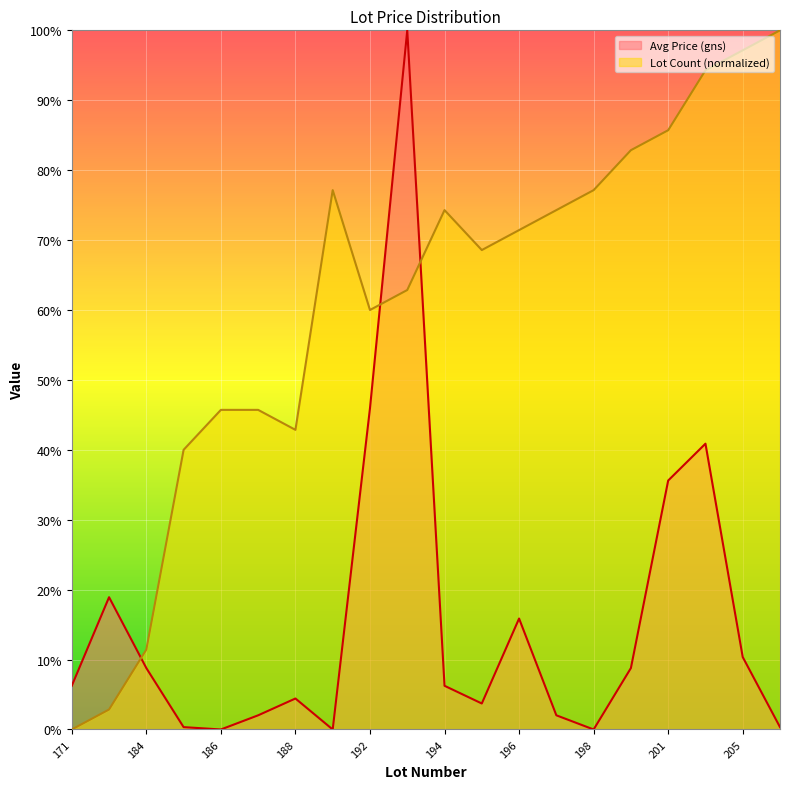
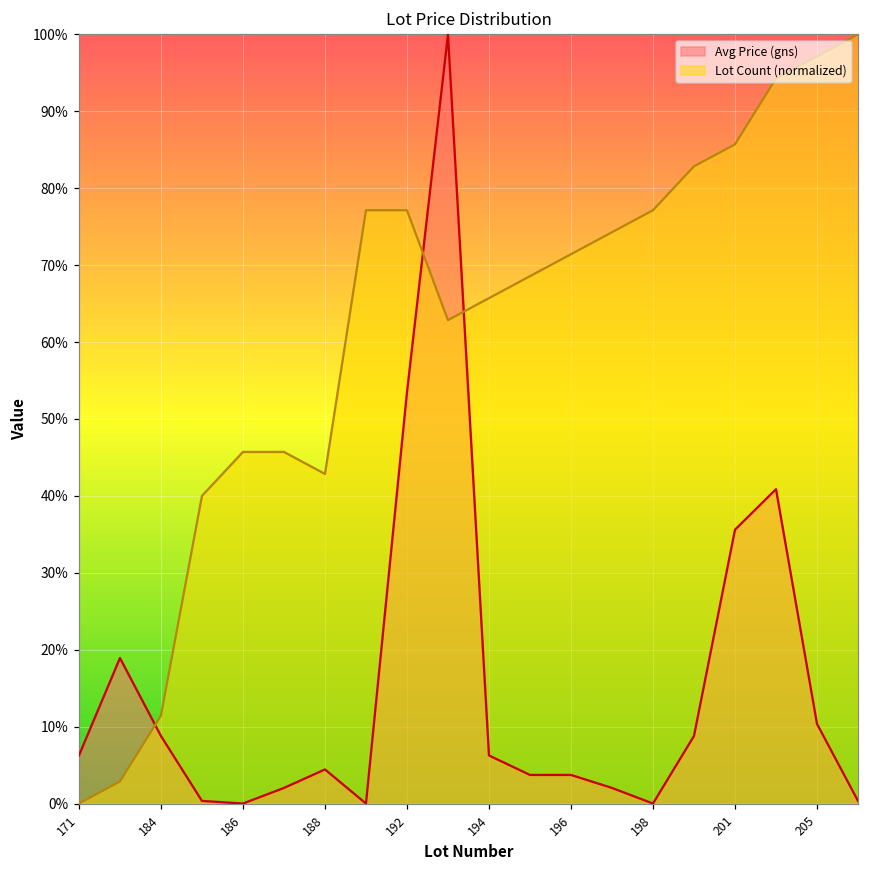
Avg Price (gns), 192: 46% -> 53%
Lot Count (normalized), 192: 60% -> 77%
Lot Count (normalized), 194: 74% -> 66%
Avg Price (gns), 196: 16% -> 4%
